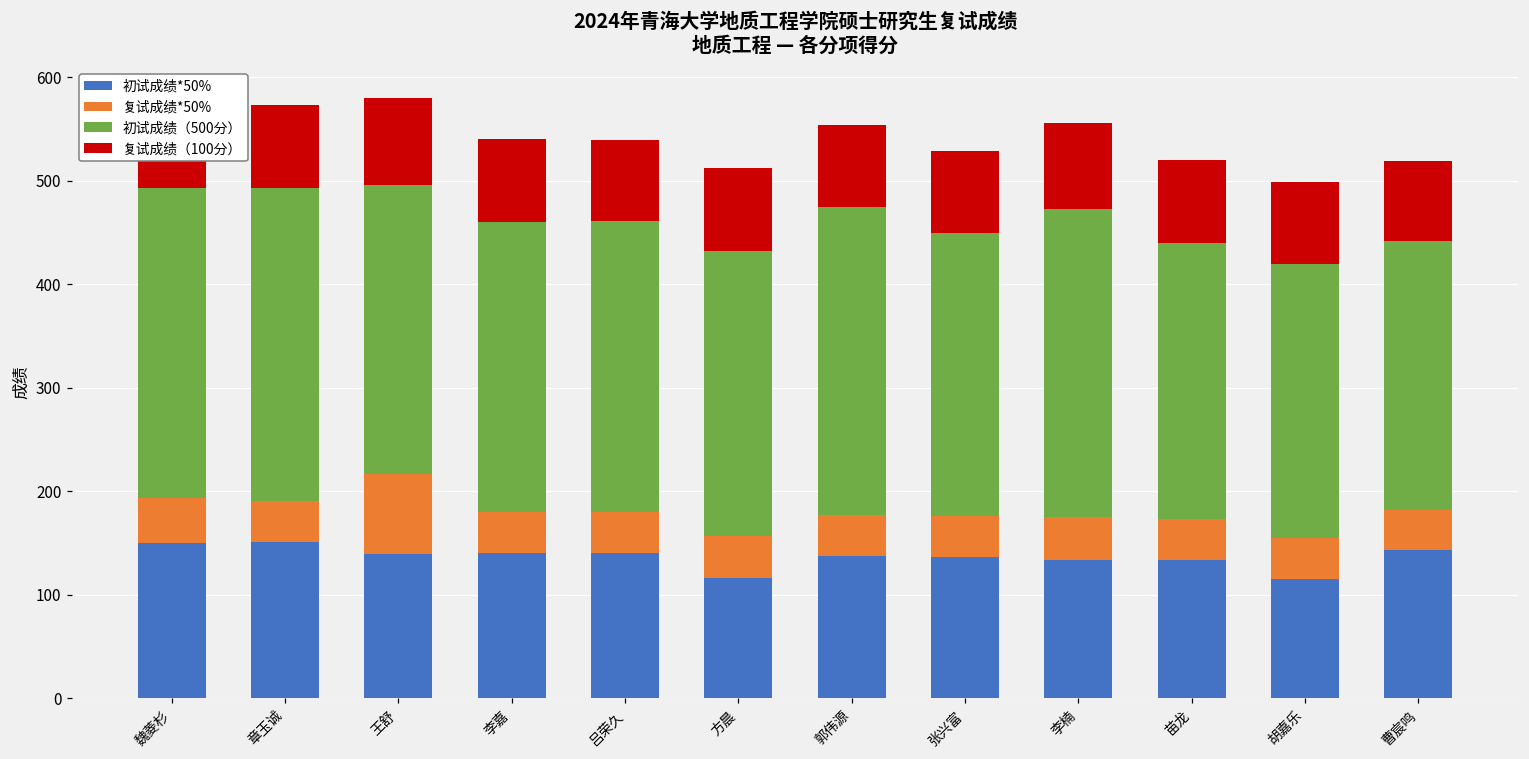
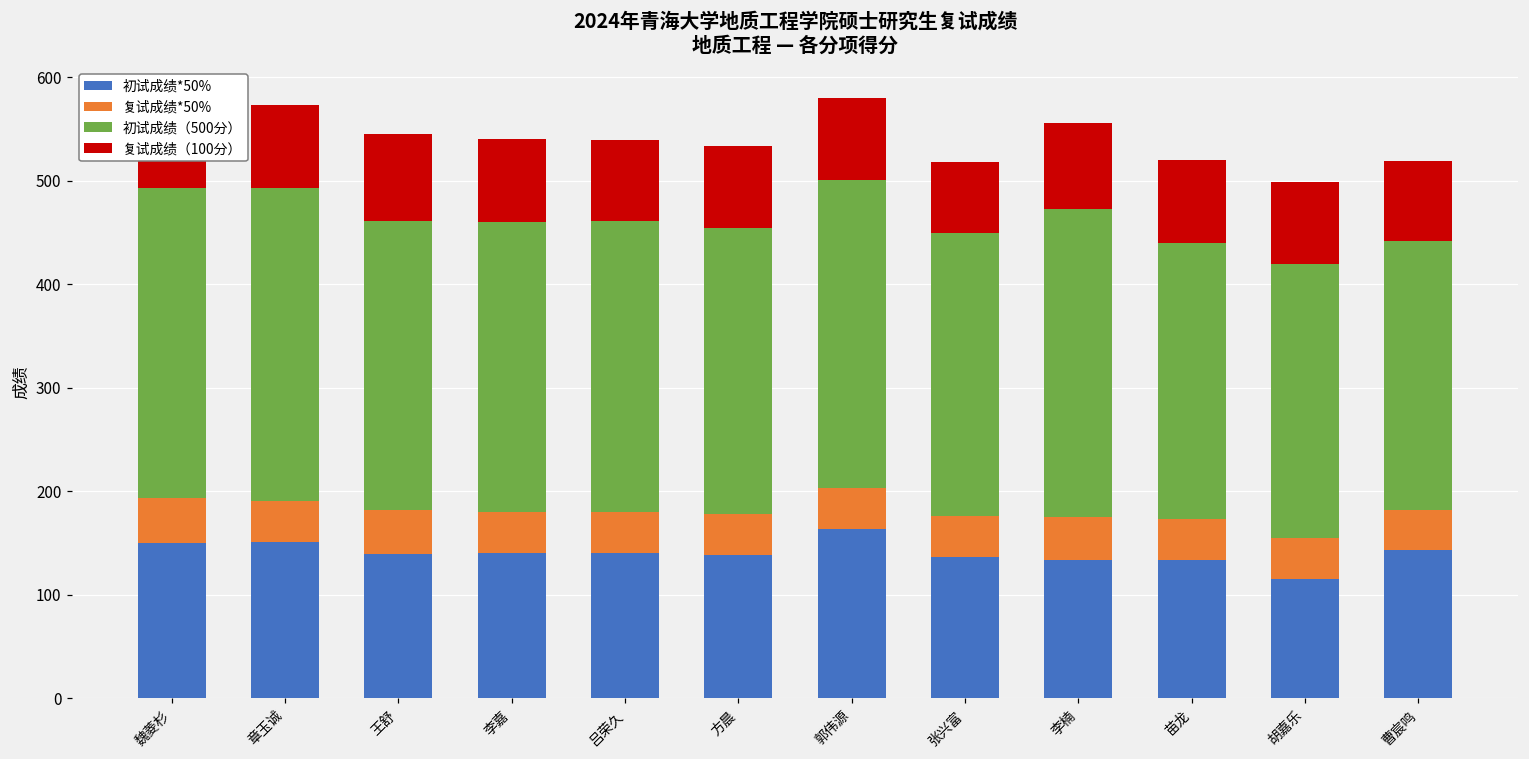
复试成绩*50%, 王舒: 80 -> 40
初试成绩*50%, 方晨: 120 -> 140
初试成绩*50%, 郭伟源: 140 -> 160
复试成绩（100分）, 张兴富: 80 -> 70
